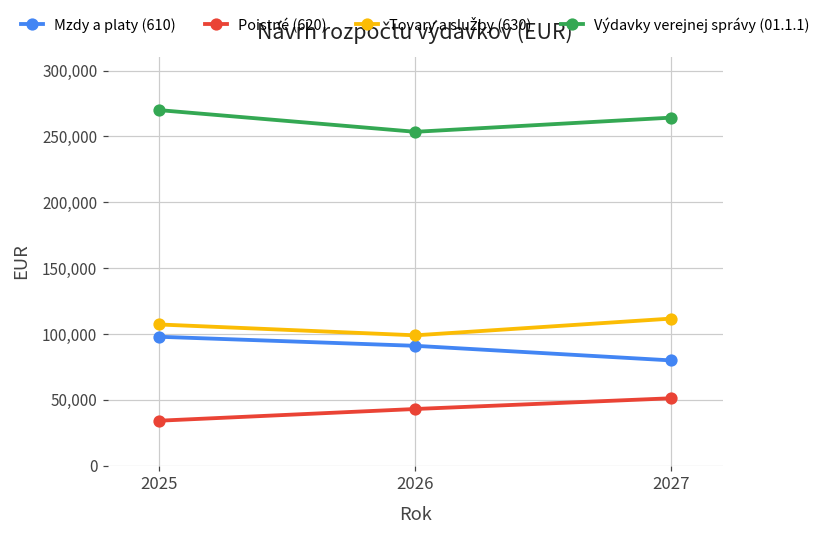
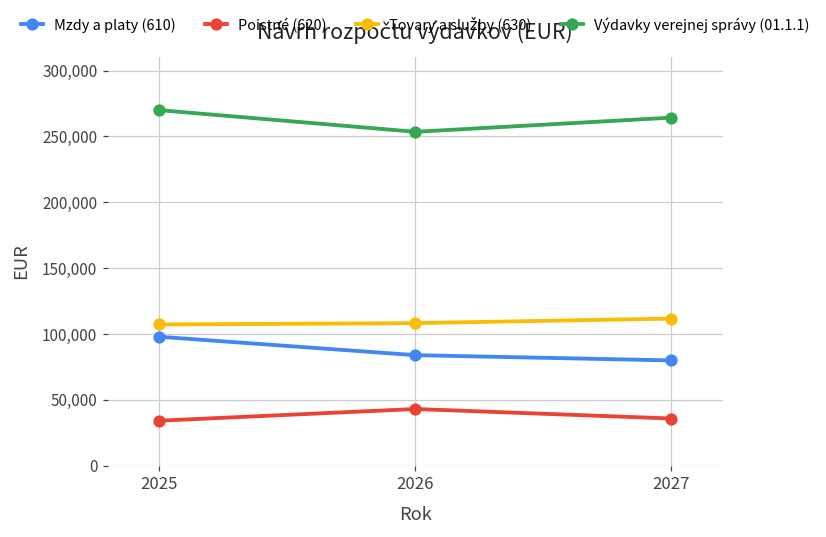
Mzdy a platy (610), 2026: 91,000 -> 84,000
Tovary a služby (630), 2026: 99,000 -> 108,000
Poistné (620), 2027: 51,000 -> 36,000
